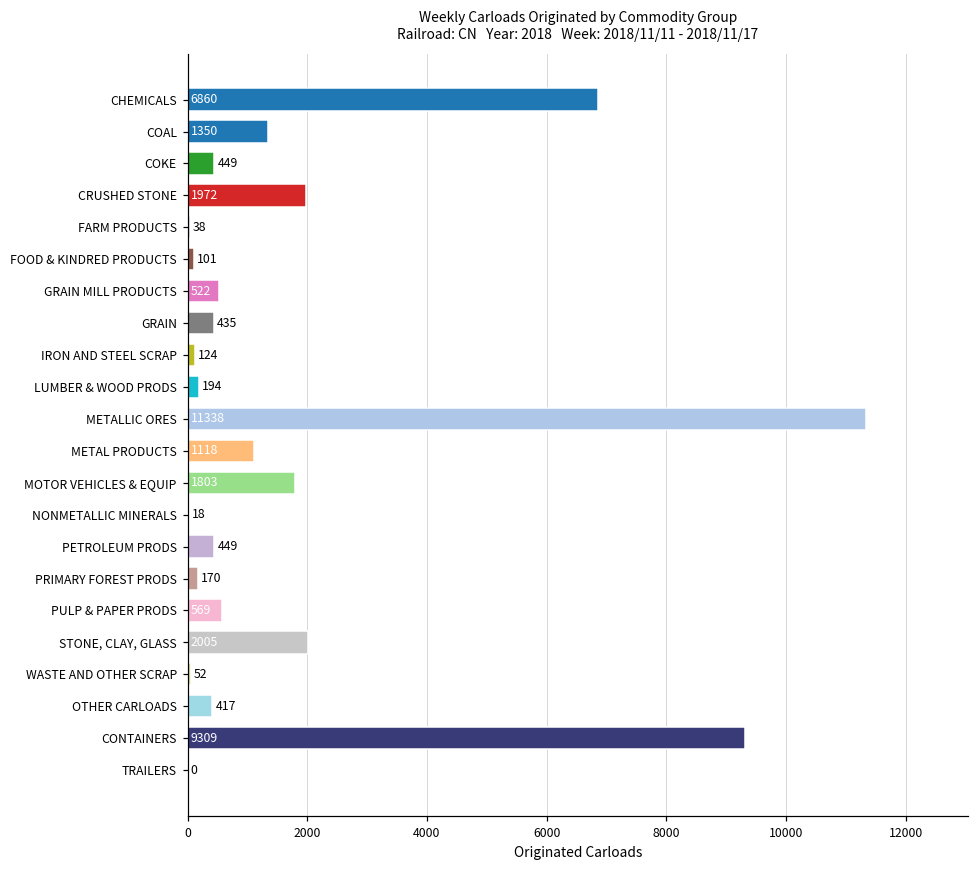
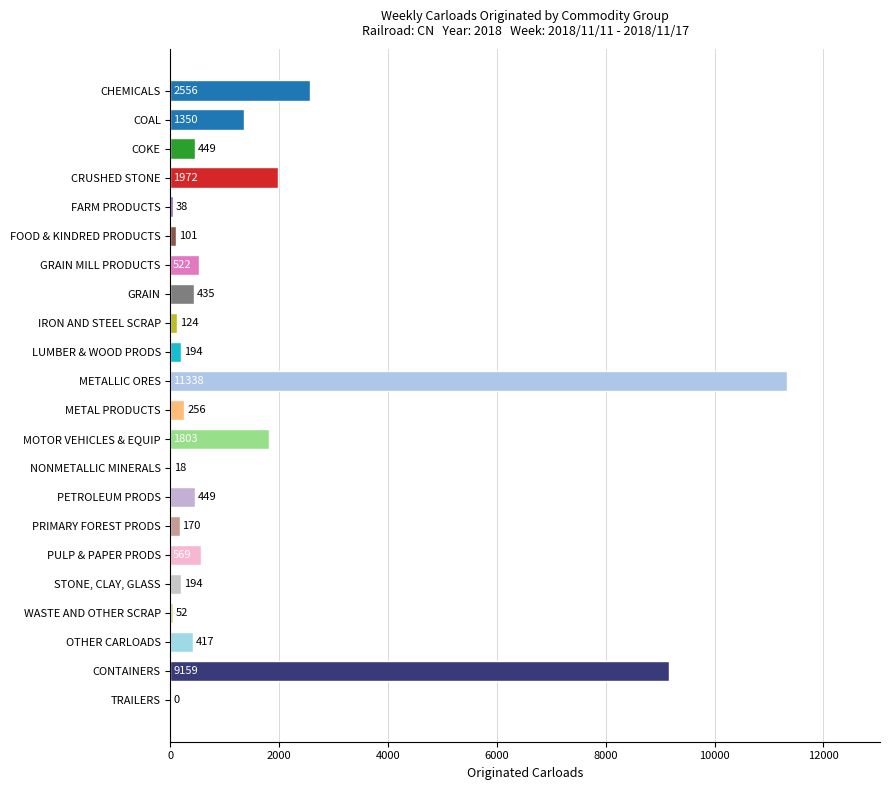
CHEMICALS: 6860 -> 2556
METAL PRODUCTS: 1118 -> 256
STONE, CLAY, GLASS: 2005 -> 194
CONTAINERS: 9309 -> 9159
